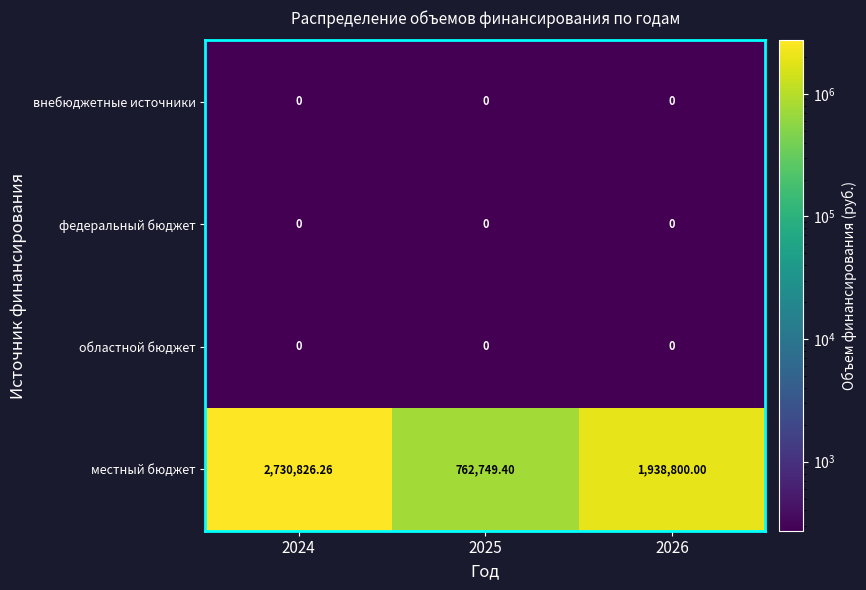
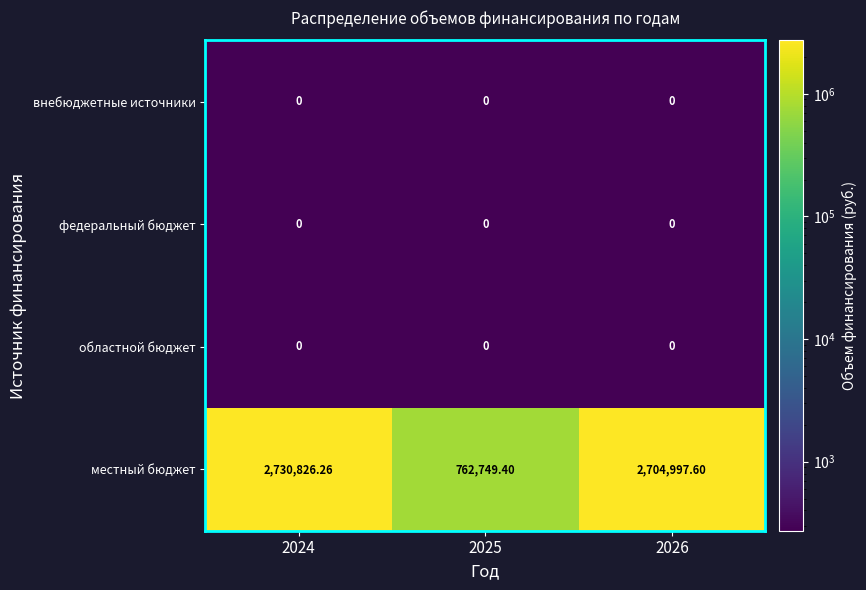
местный бюджет, 2026: 1,938,800.00 -> 2,704,997.60
